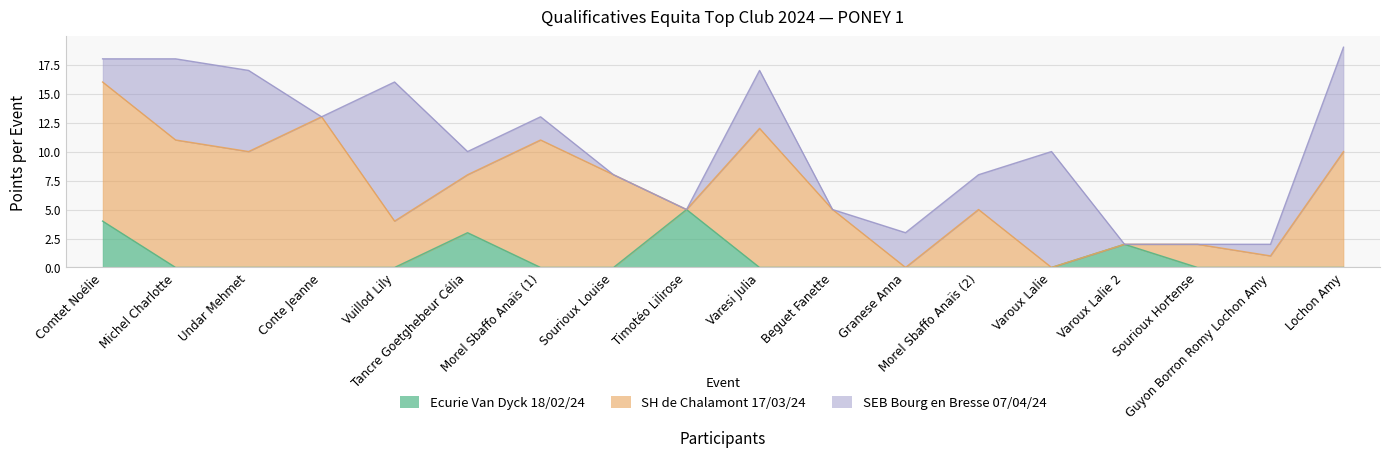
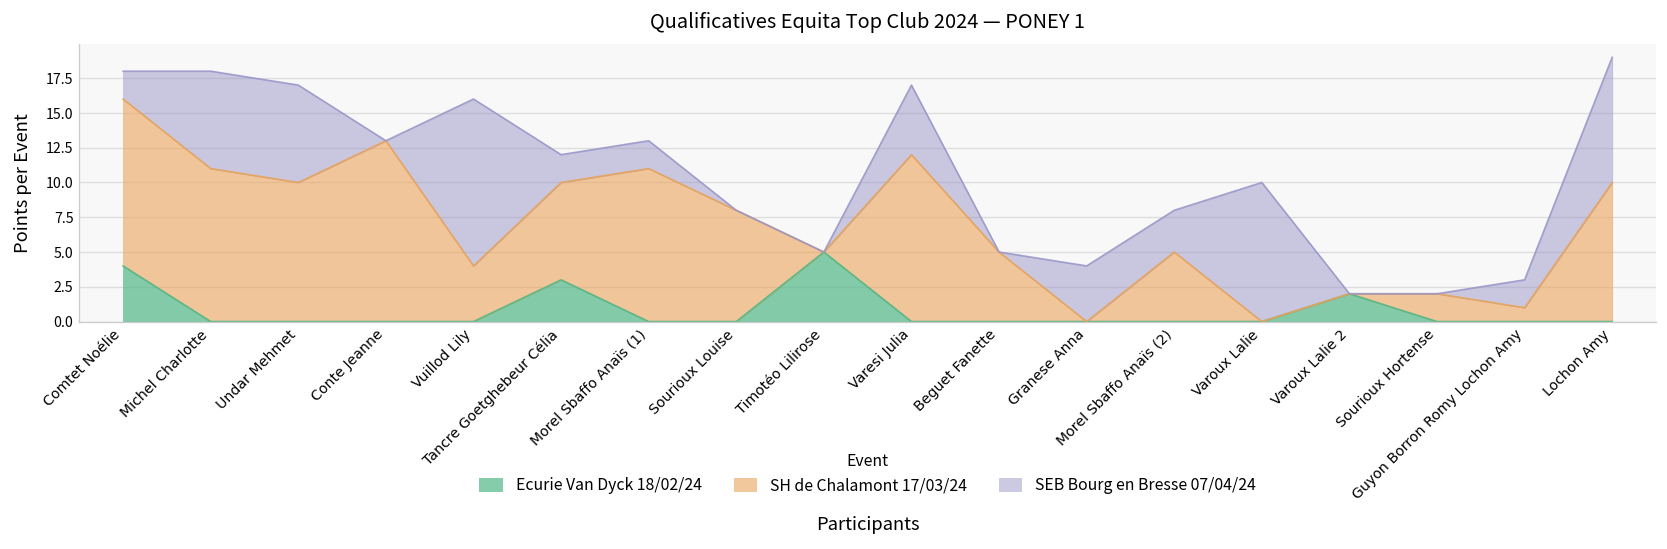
SH de Chalamont 17/03/24, Tancre Goetghebeur Célia: 5 -> 7
SEB Bourg en Bresse 07/04/24, Granese Anna: 3 -> 4
SEB Bourg en Bresse 07/04/24, Guyon Borron Romy Lochon Amy: 1 -> 2
